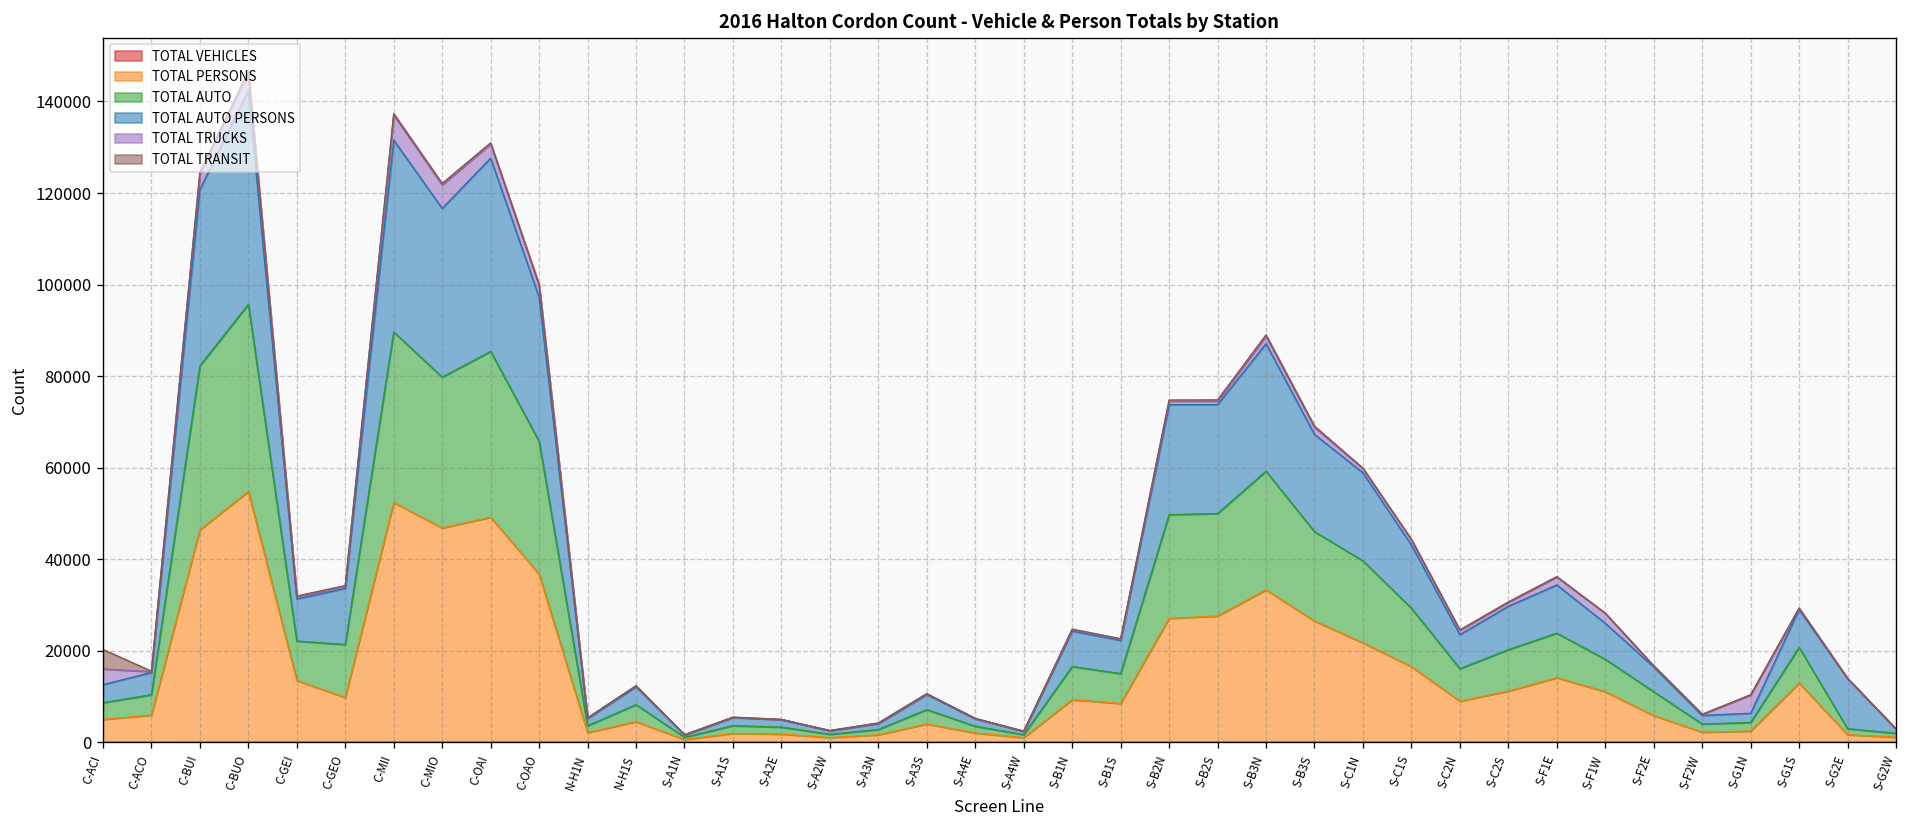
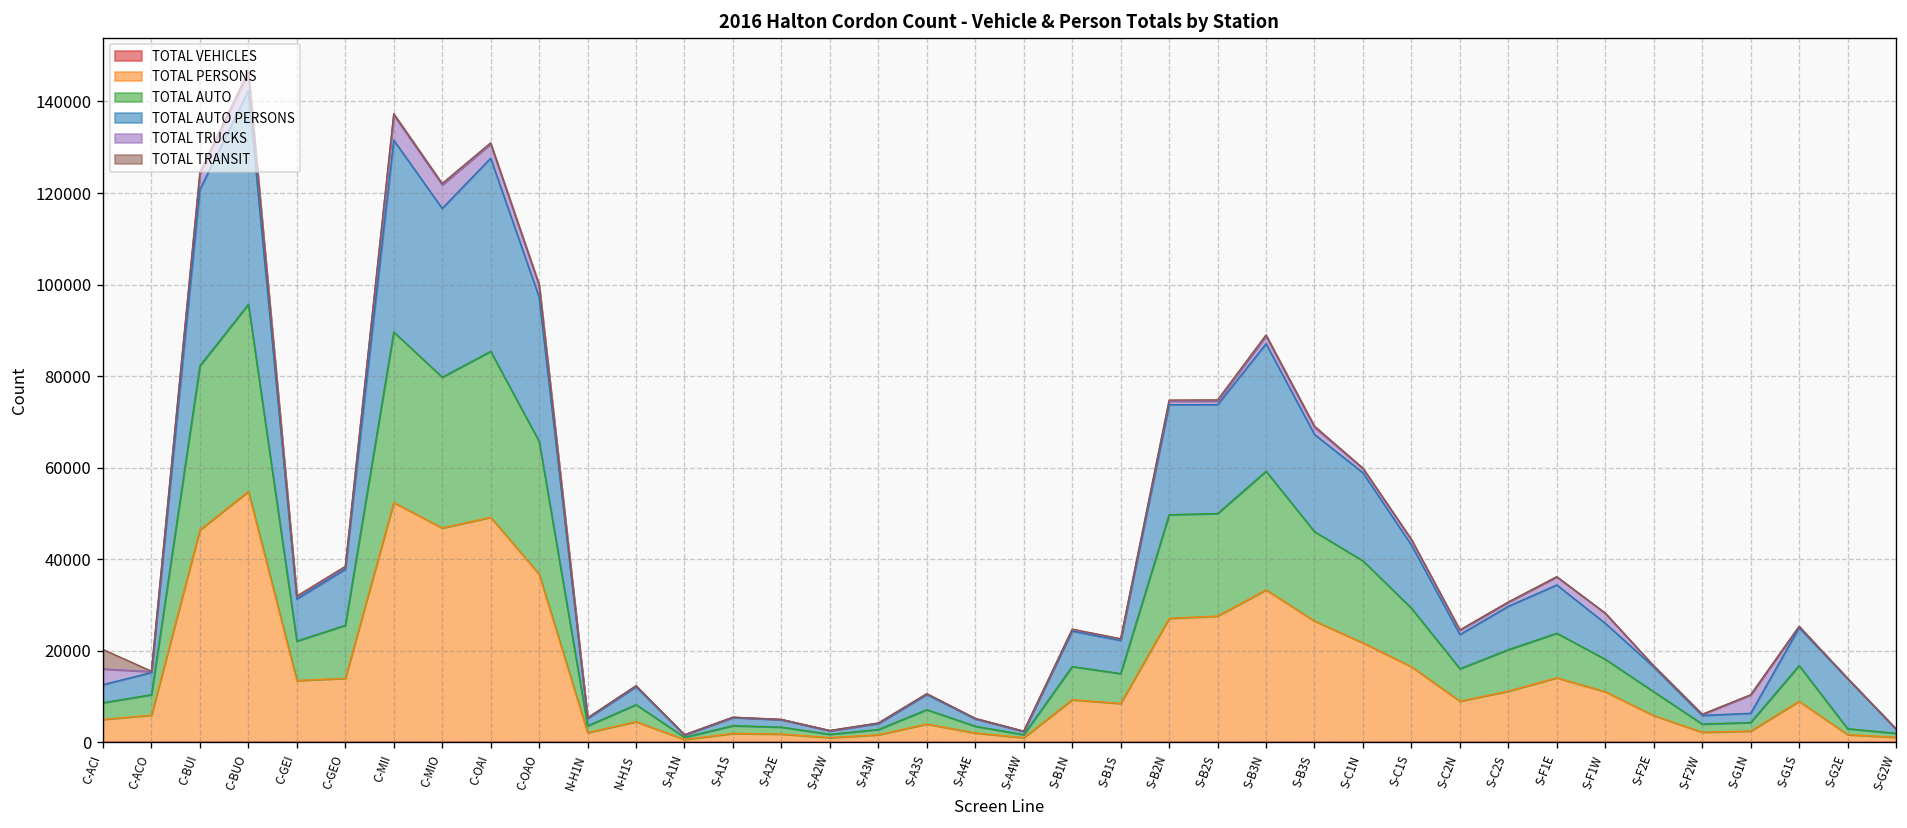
TOTAL PERSONS, C-GEO: 10000 -> 14000
TOTAL PERSONS, S-G1S: 13000 -> 9000
